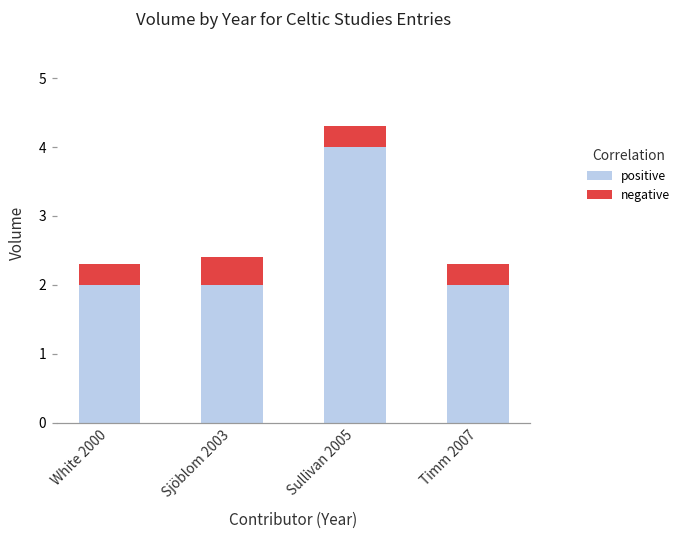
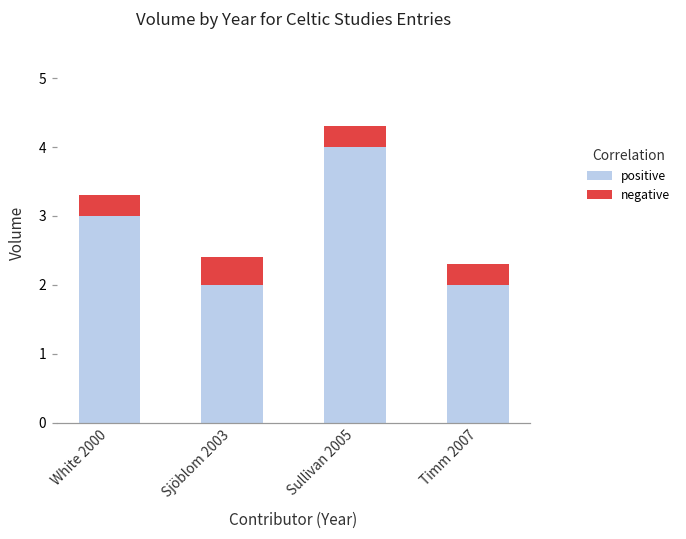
positive, White 2000: 2 -> 3
